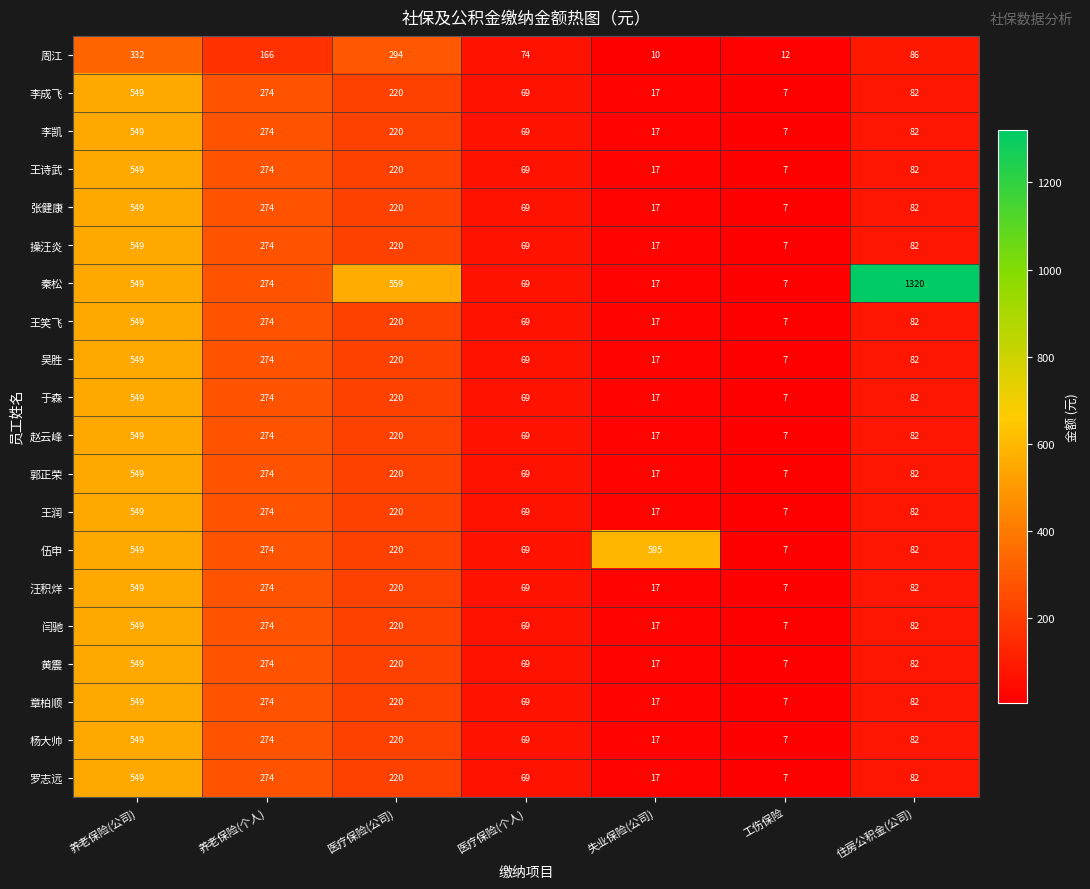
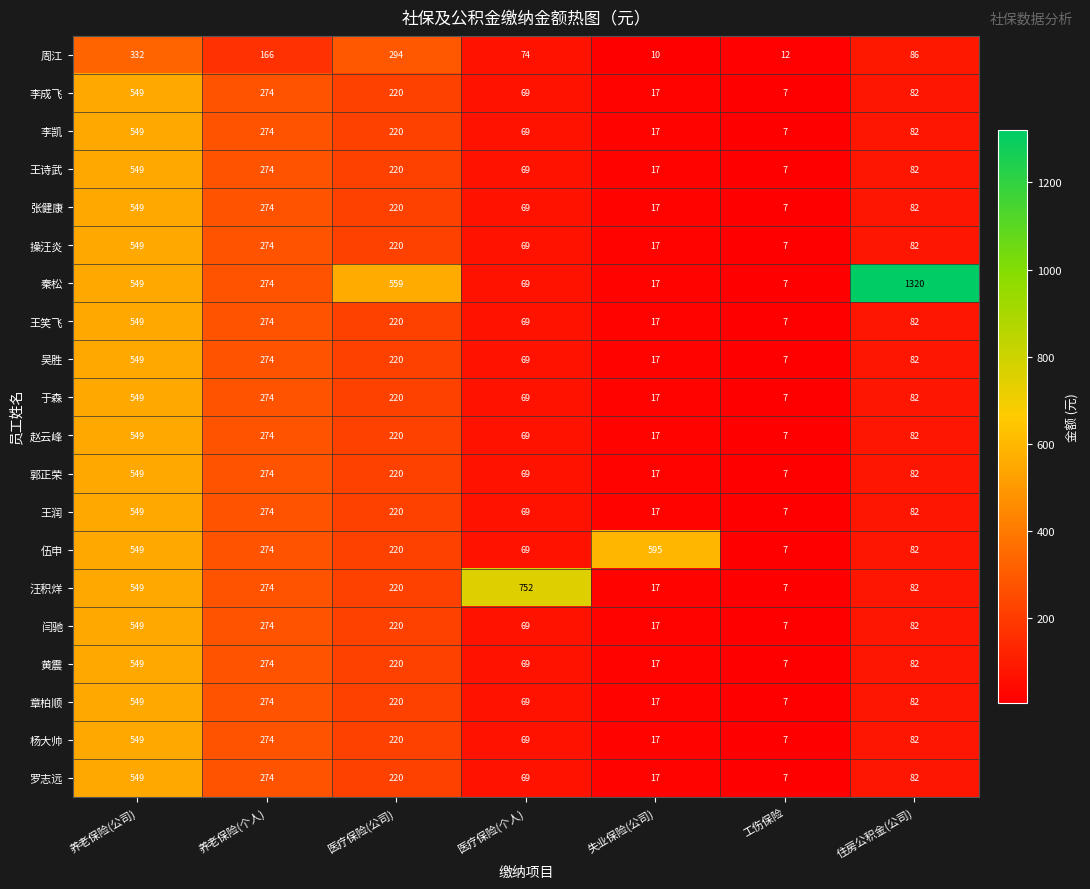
汪积烊, 医疗保险(个人): 69 -> 752
